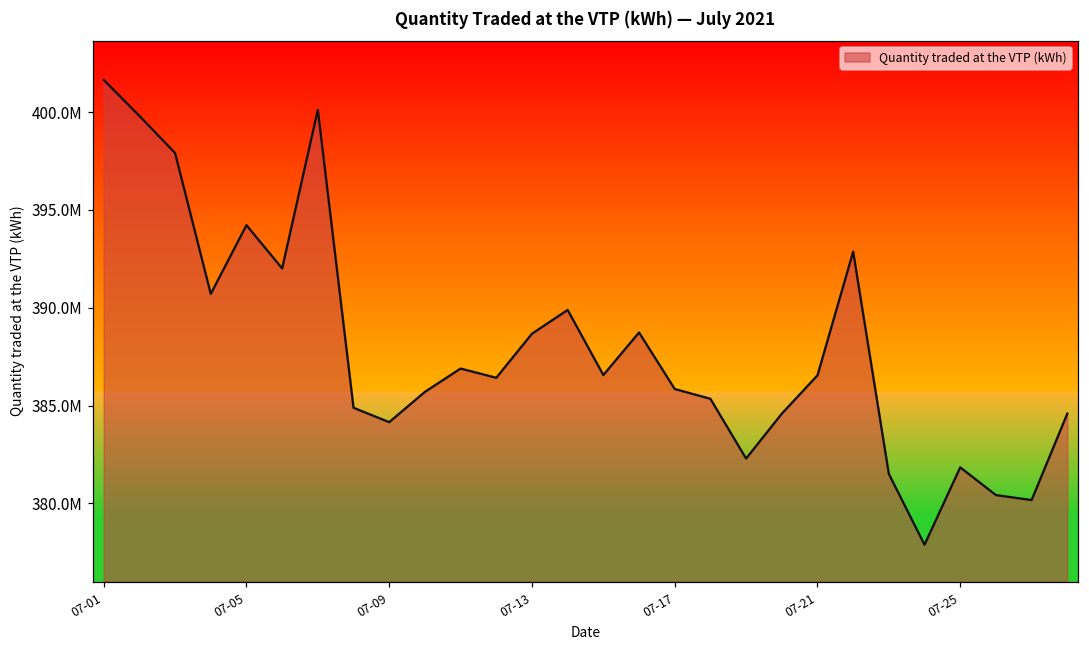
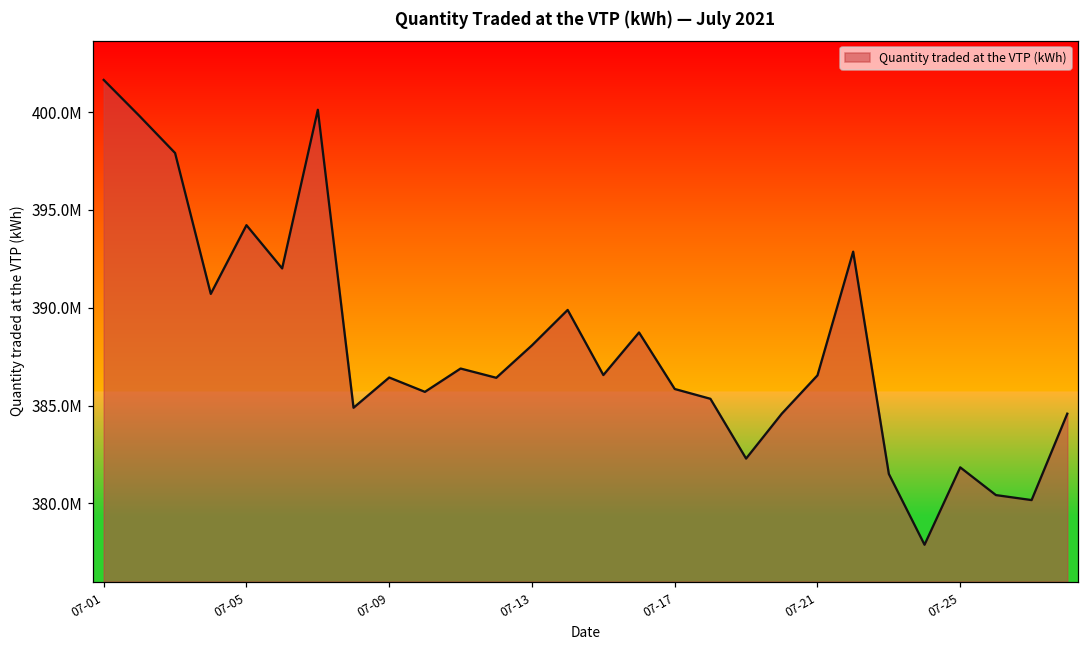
07-09: 384100000 -> 386400000
07-13: 388700000 -> 388100000
